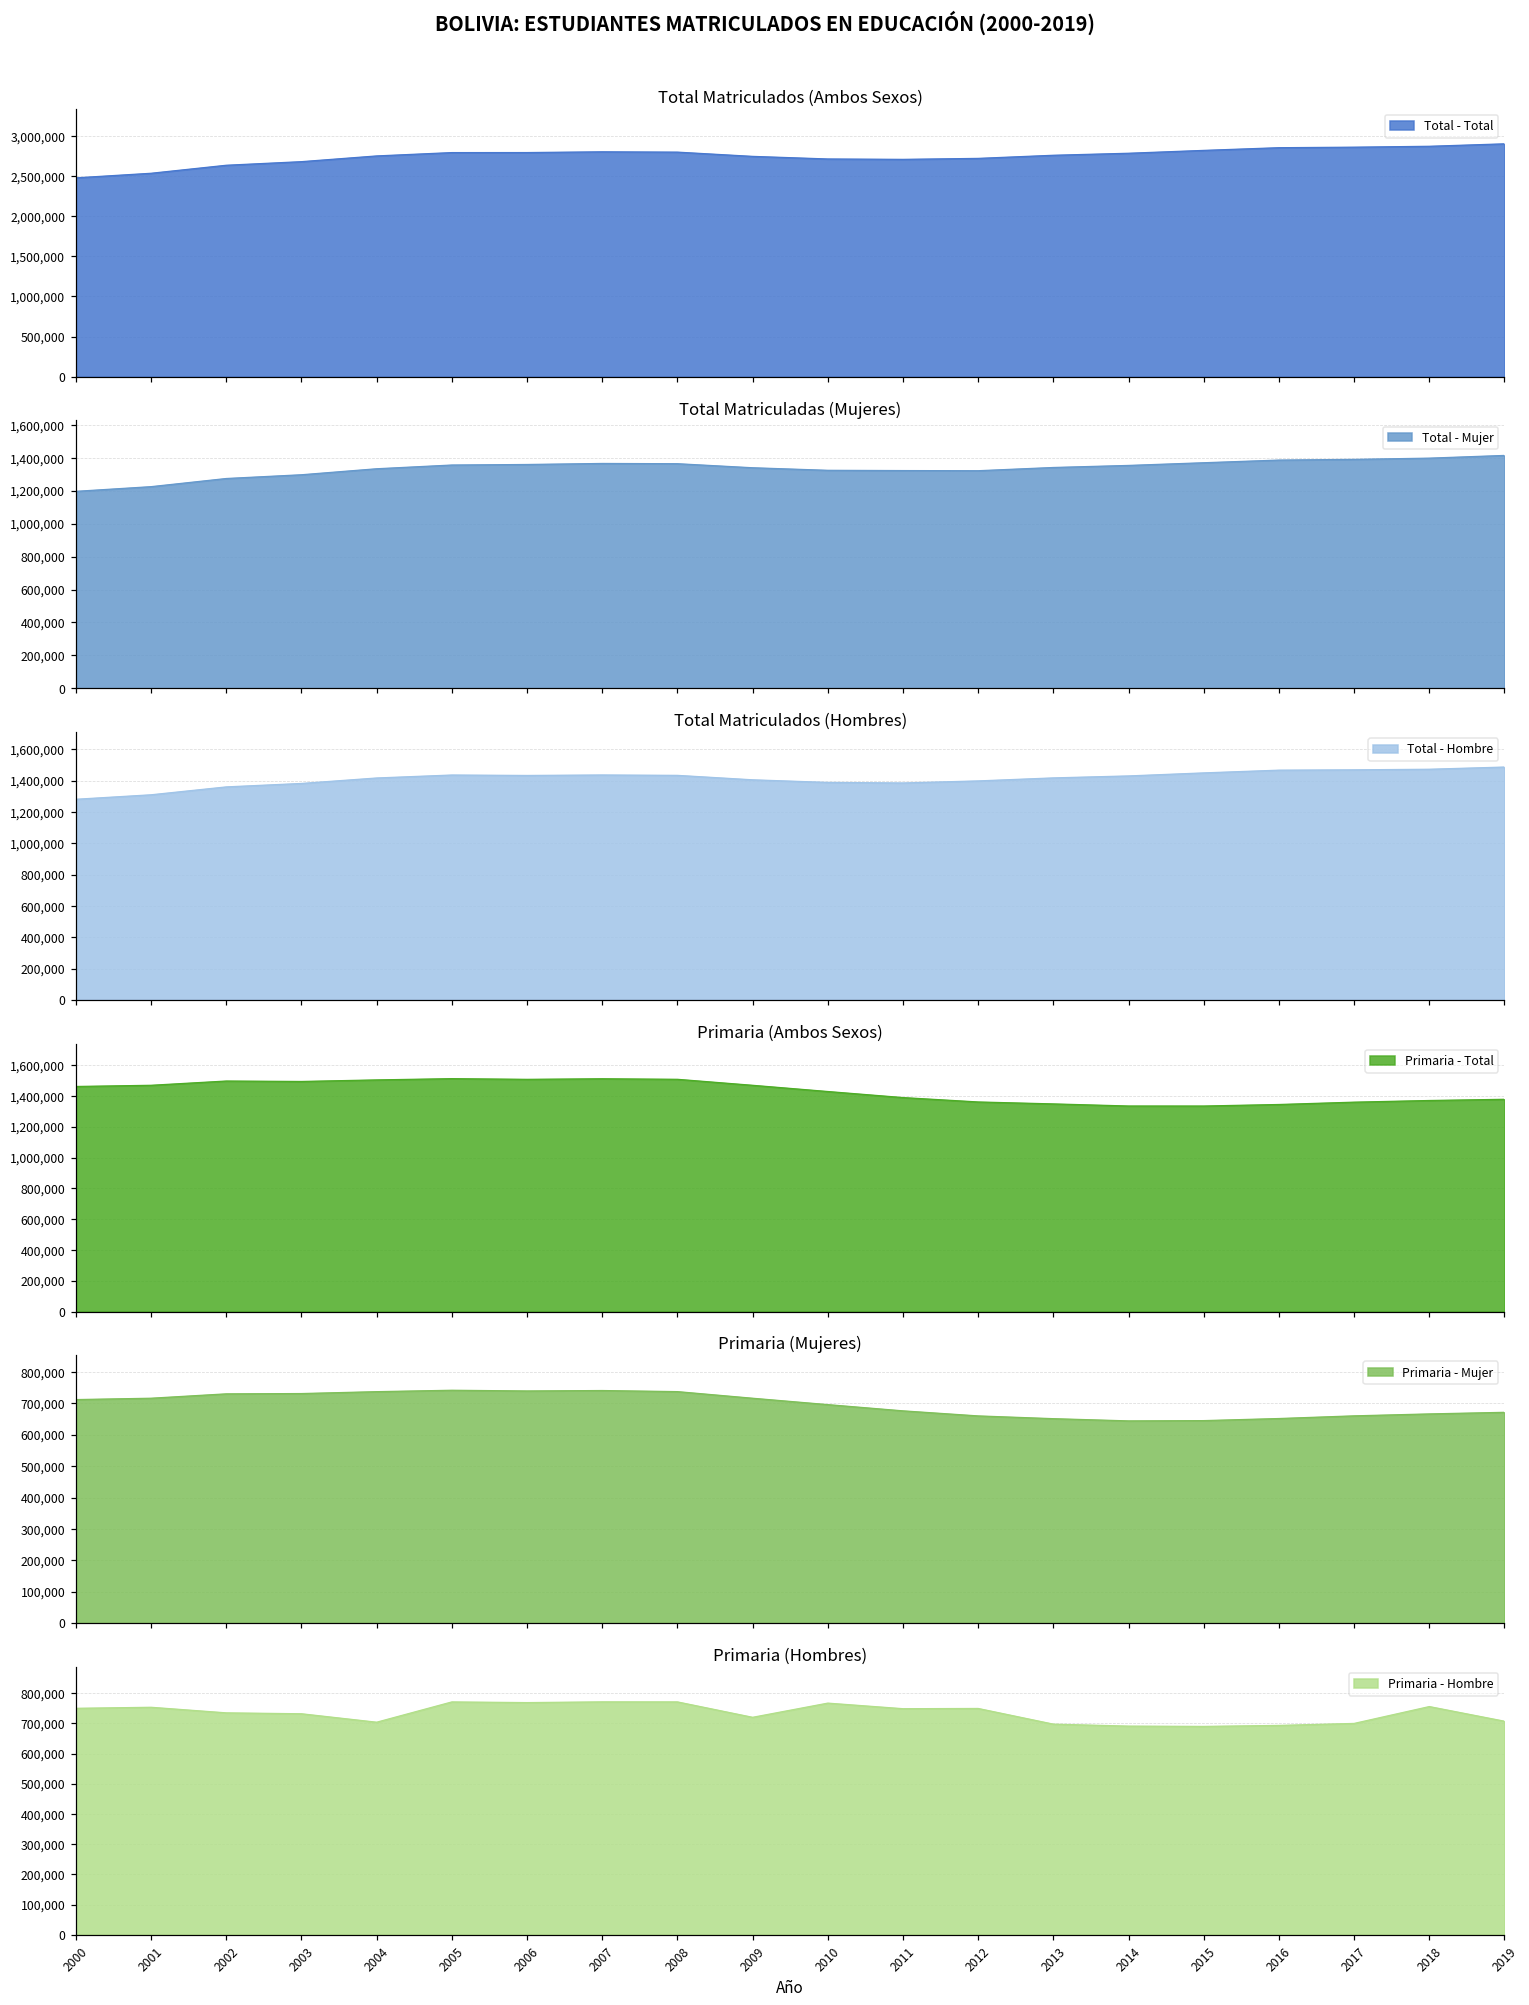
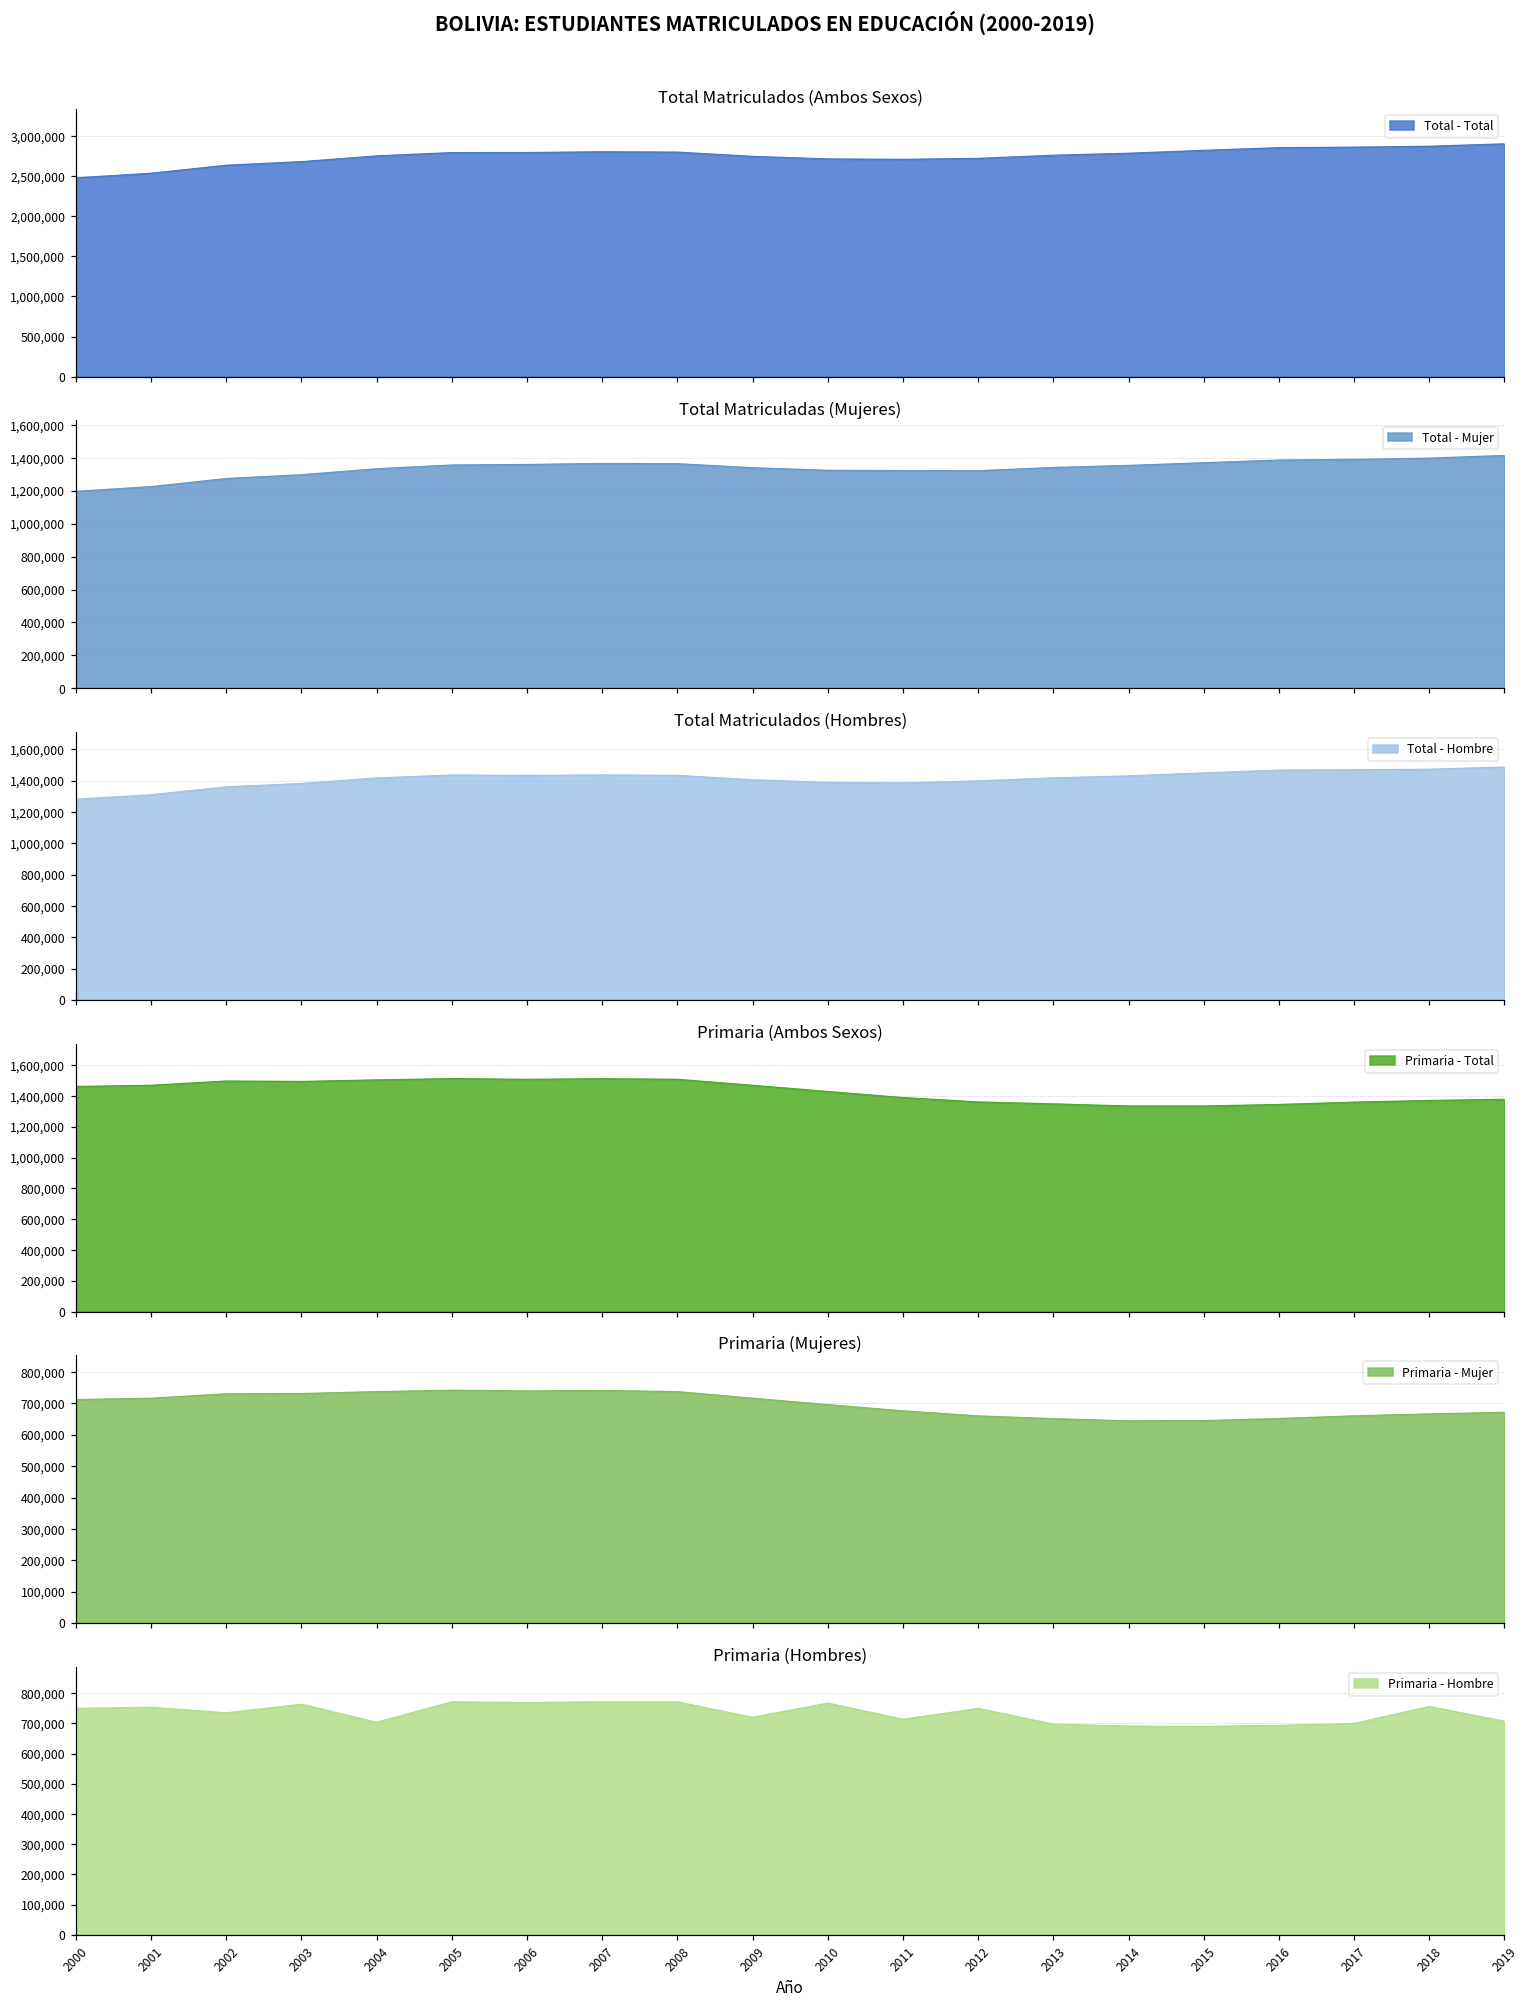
Primaria (Hombres), 2003: 730,000 -> 760,000
Primaria (Hombres), 2011: 750,000 -> 710,000
